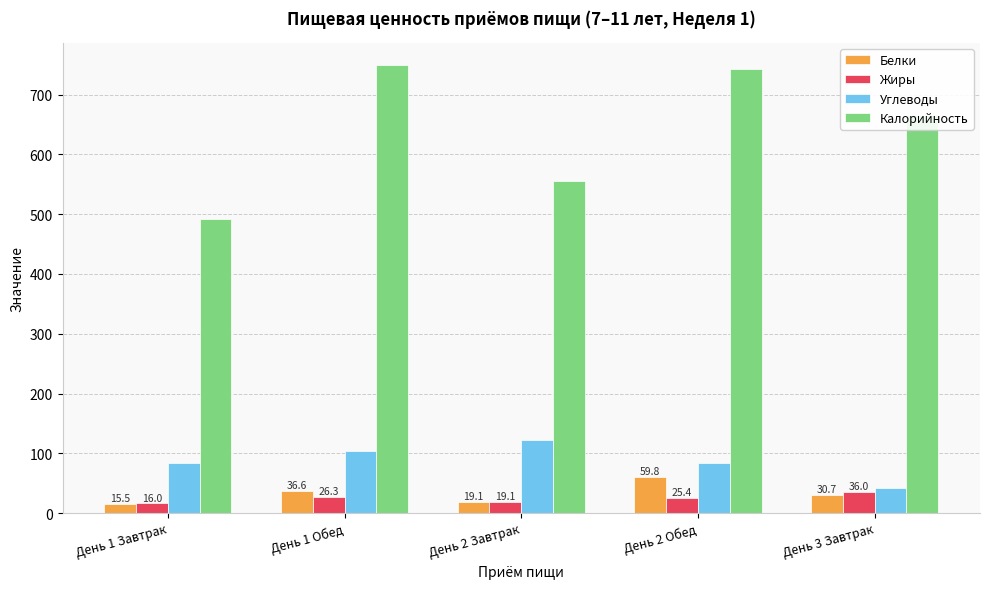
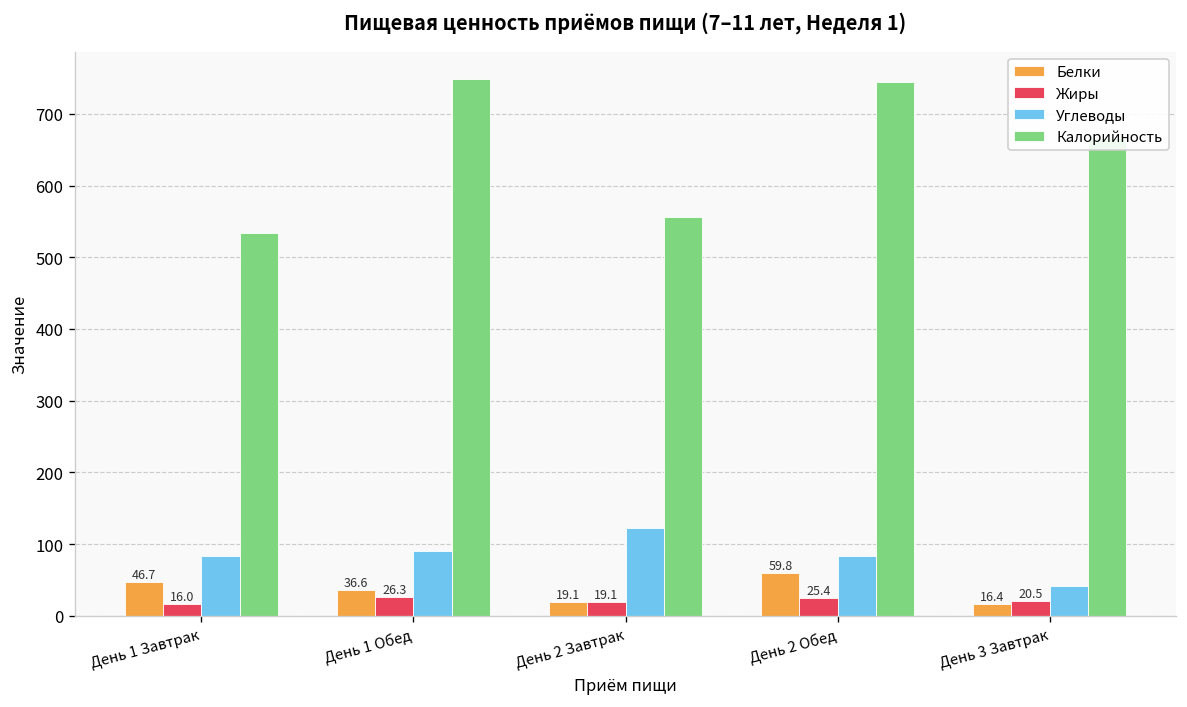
Белки, День 1 Завтрак: 15.5 -> 46.7
Калорийность, День 1 Завтрак: 490 -> 530
Углеводы, День 1 Обед: 100 -> 90
Белки, День 3 Завтрак: 30.7 -> 16.4
Жиры, День 3 Завтрак: 36.0 -> 20.5
